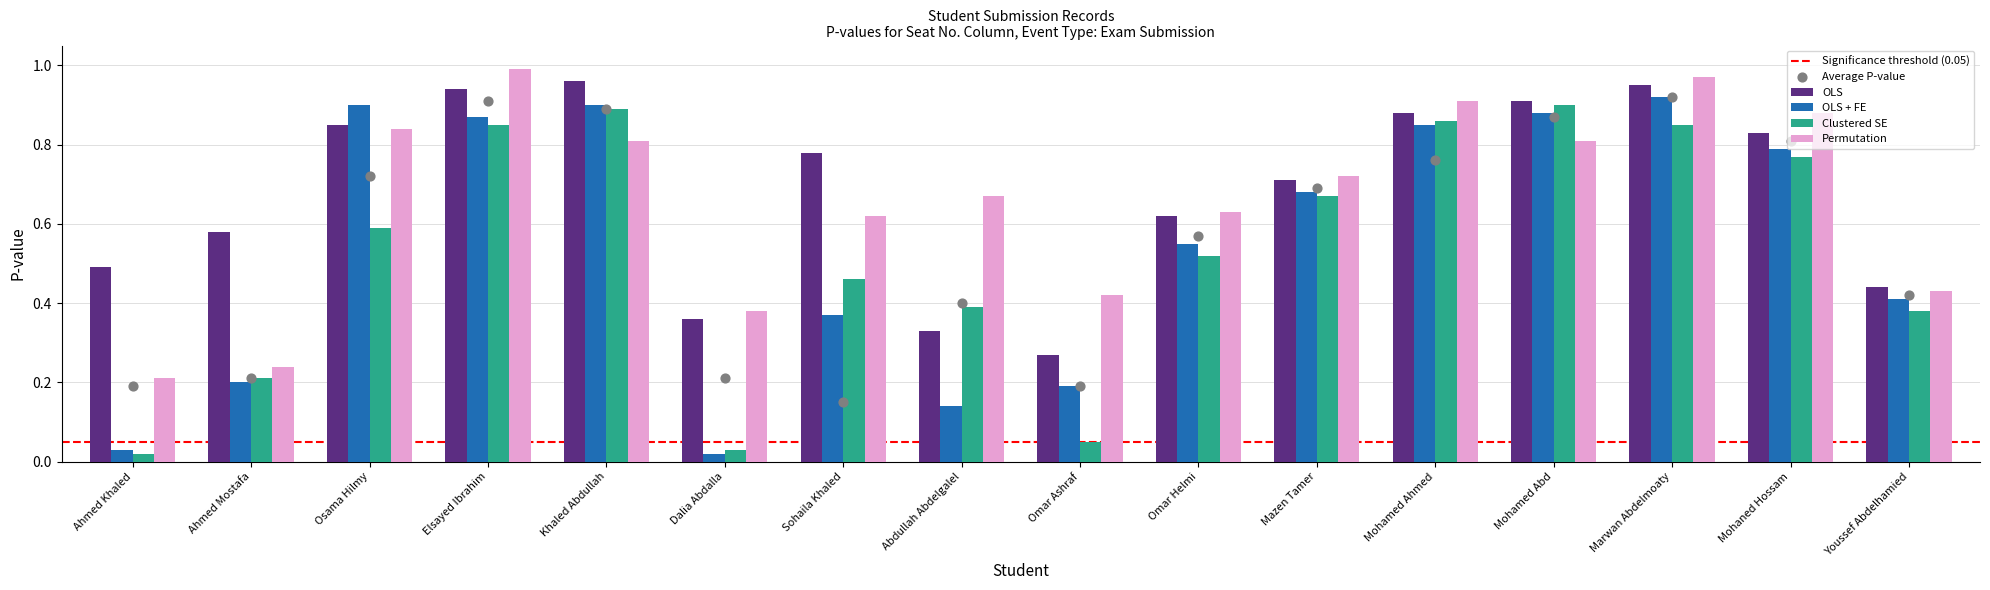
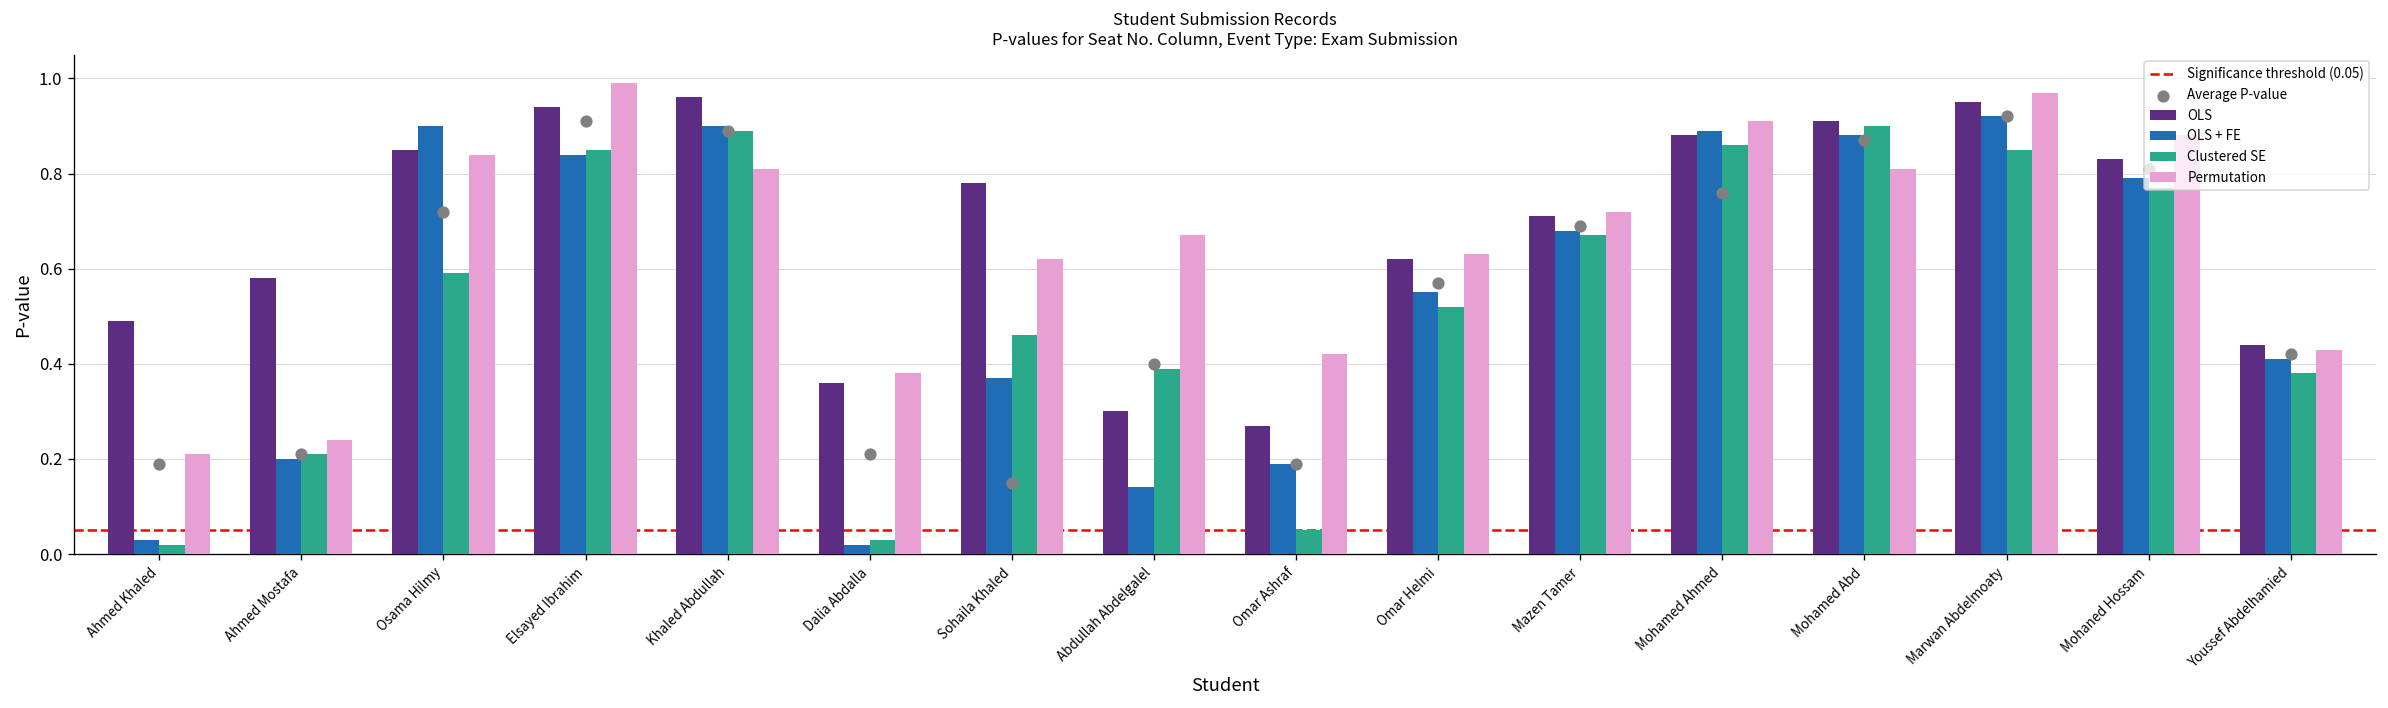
OLS + FE, Elsayed Ibrahim: 0.87 -> 0.84
OLS, Abdullah Abdelgalel: 0.33 -> 0.30
OLS + FE, Mohamed Ahmed: 0.85 -> 0.89
